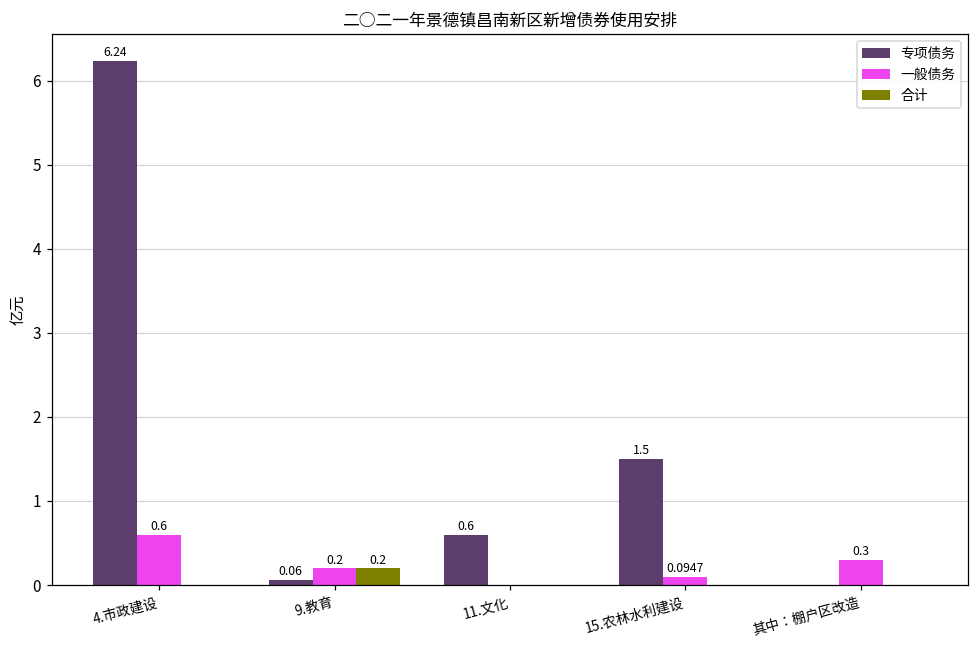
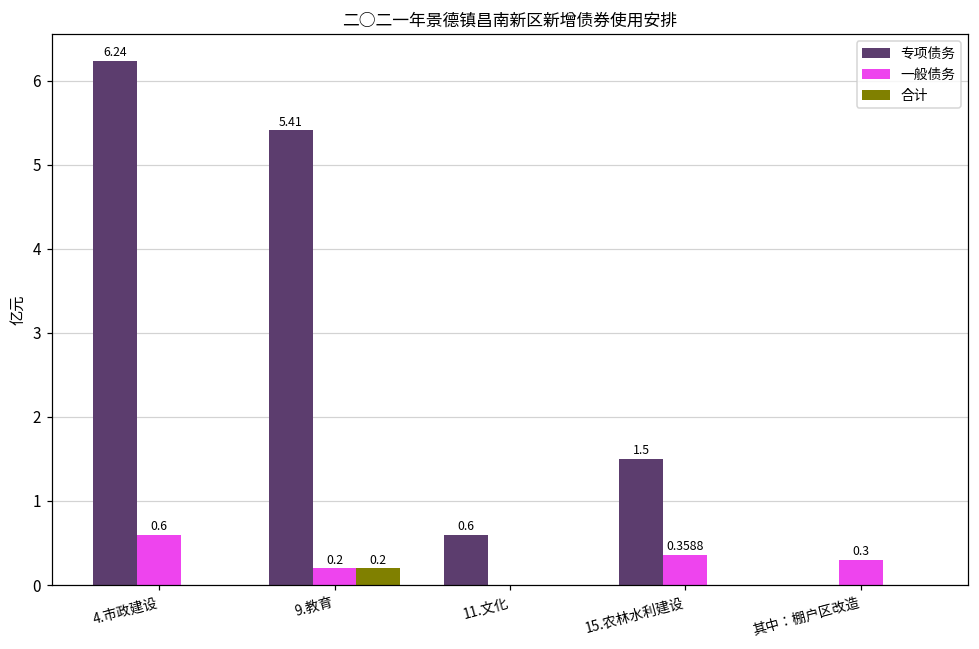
专项债务, 9.教育: 0.06 -> 5.41
一般债务, 15.农林水利建设: 0.0947 -> 0.3588
